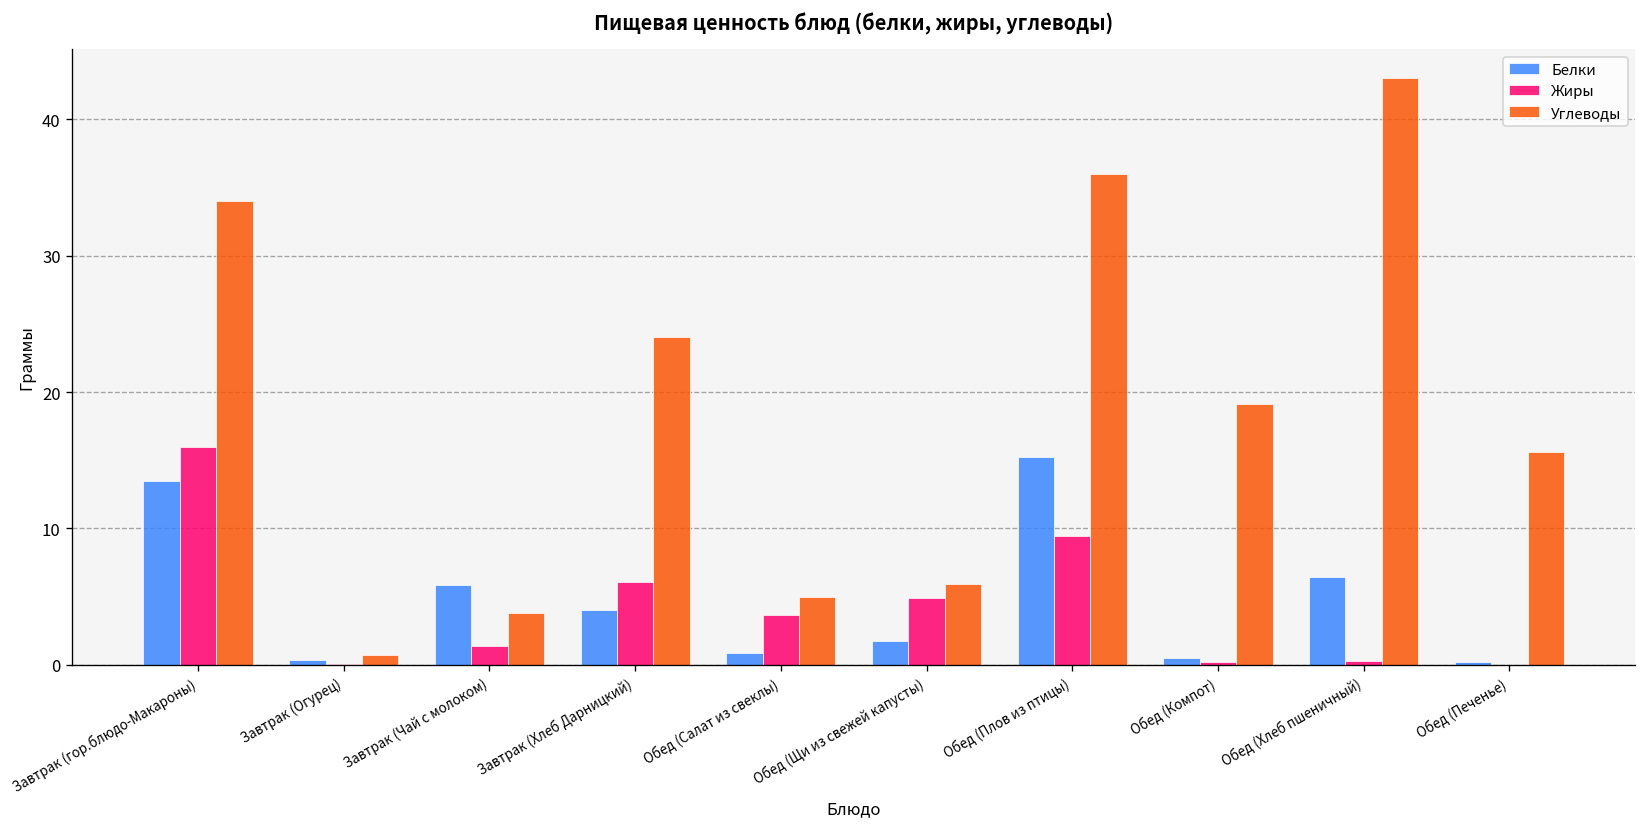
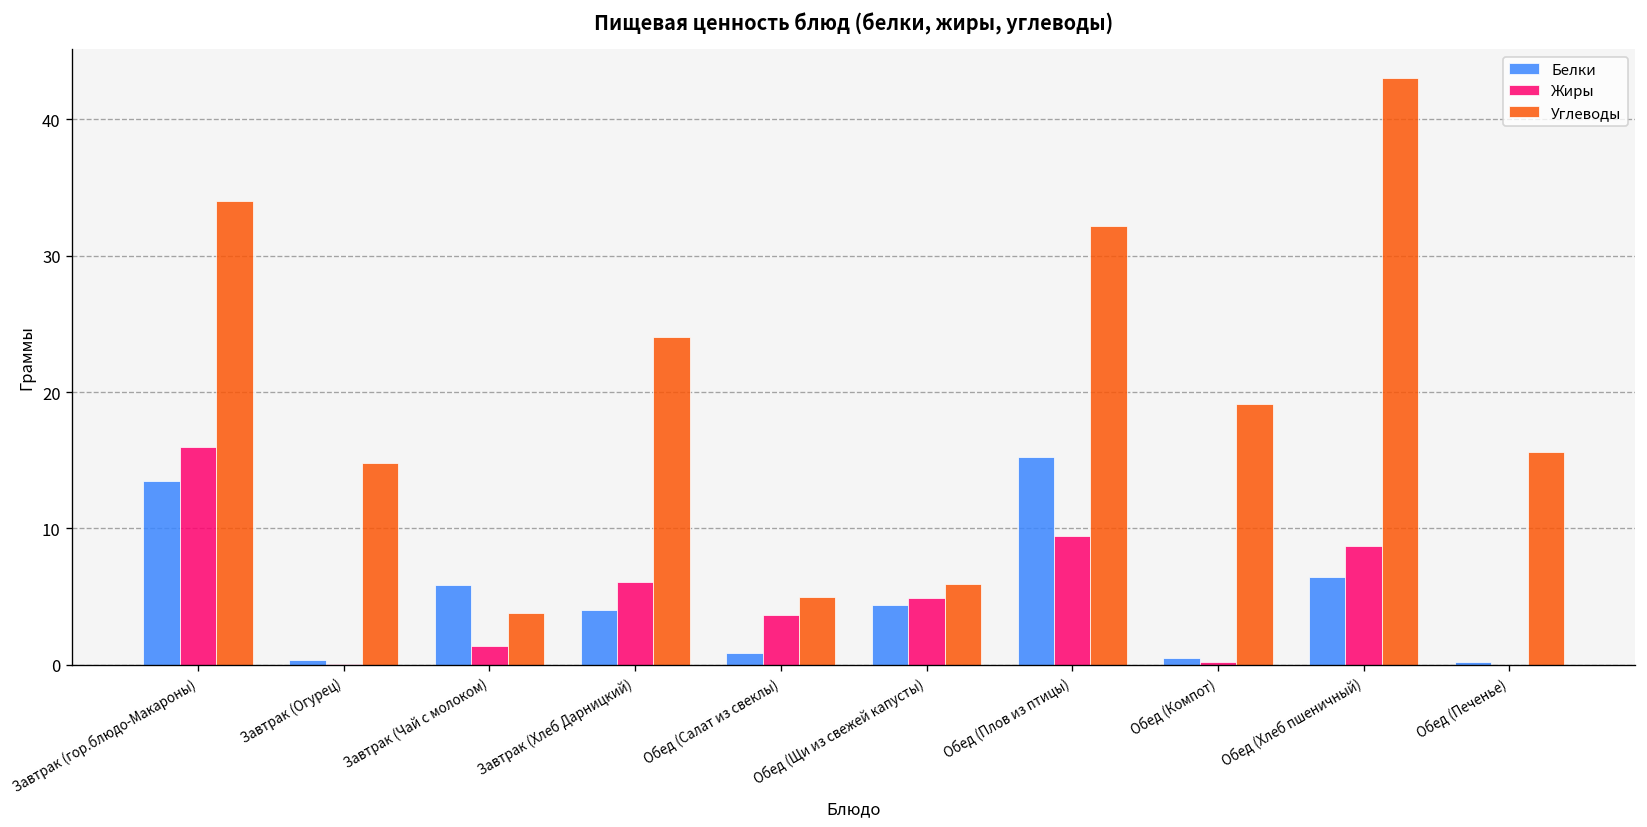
Углеводы, Завтрак (Огурец): 0.7 -> 14.8
Белки, Обед (Щи из свежей капусты): 1.8 -> 4.4
Углеводы, Обед (Плов из птицы): 36.0 -> 32.2
Жиры, Обед (Хлеб пшеничный): 0.3 -> 8.7
